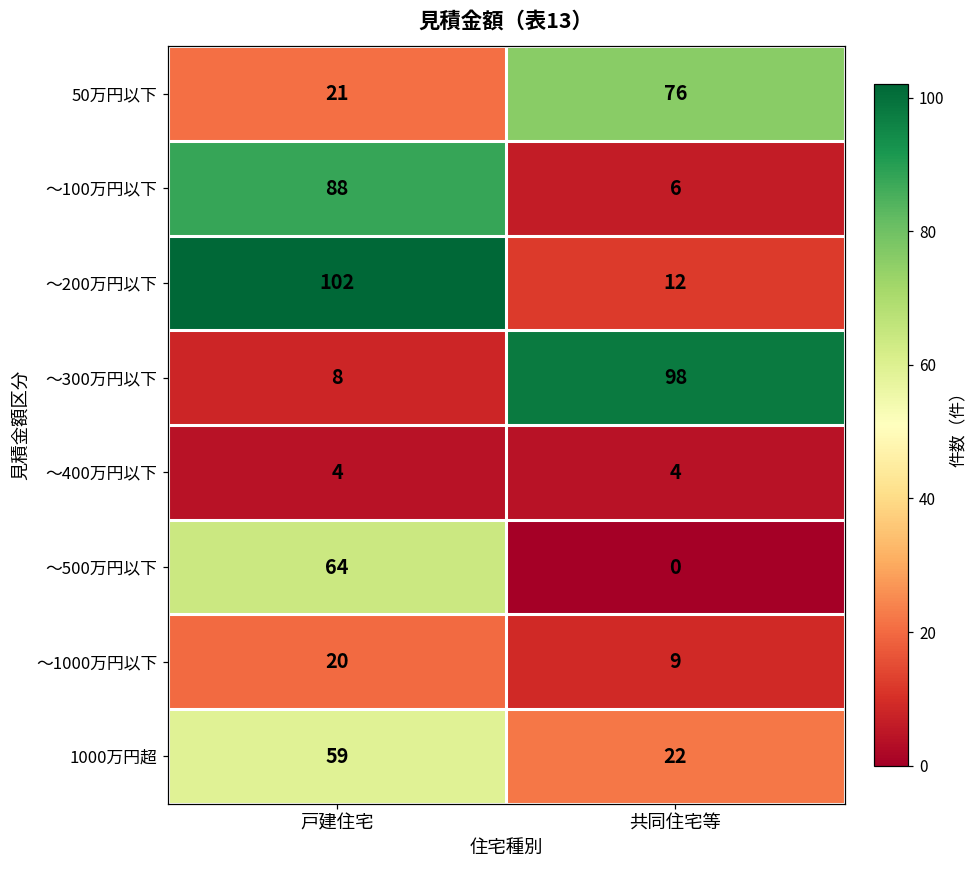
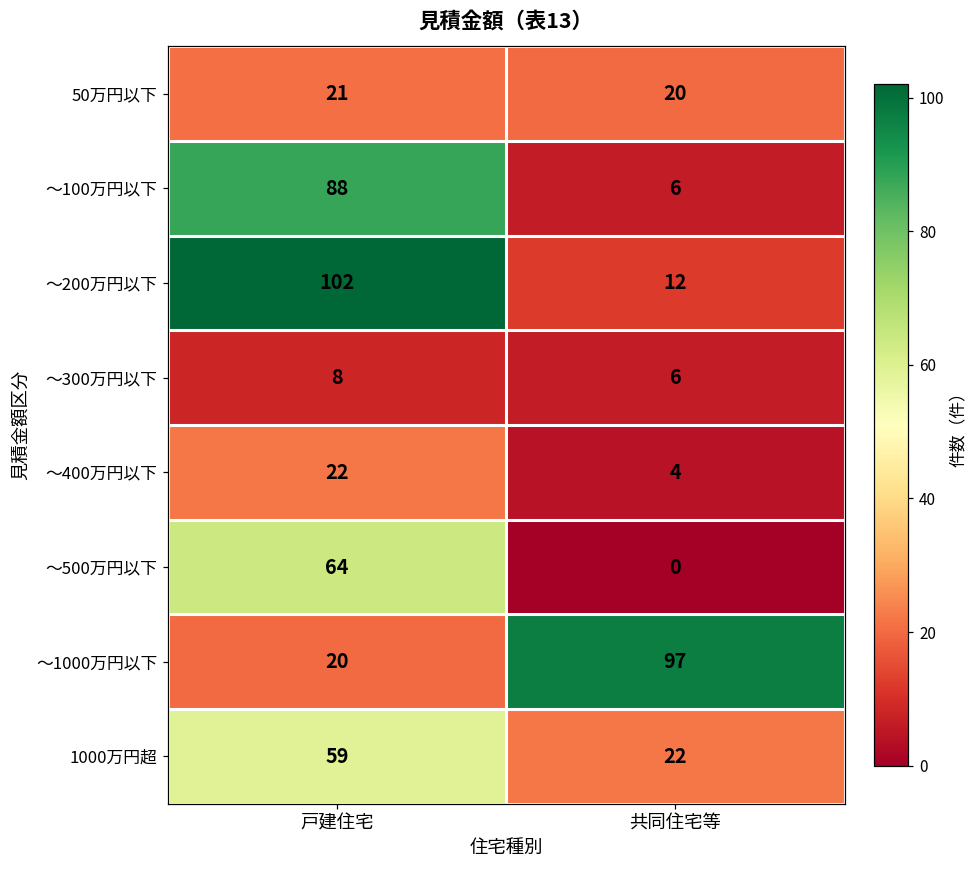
50万円以下, 共同住宅等: 76 -> 20
～300万円以下, 共同住宅等: 98 -> 6
～400万円以下, 戸建住宅: 4 -> 22
～1000万円以下, 共同住宅等: 9 -> 97
